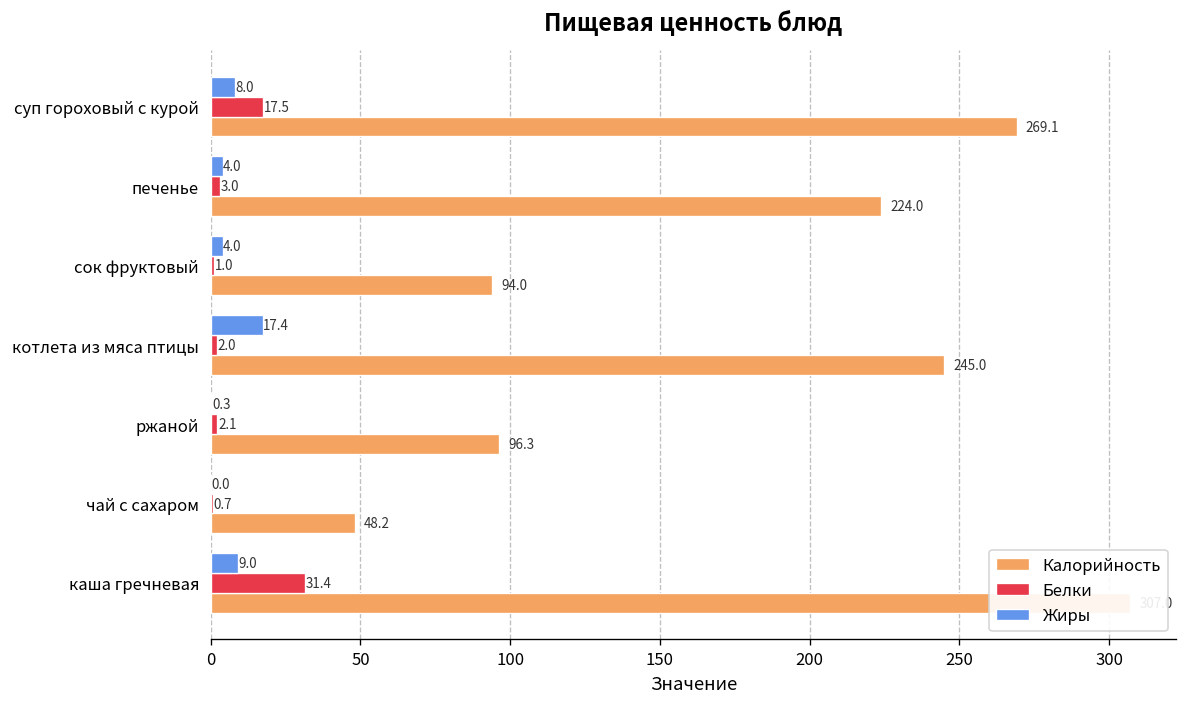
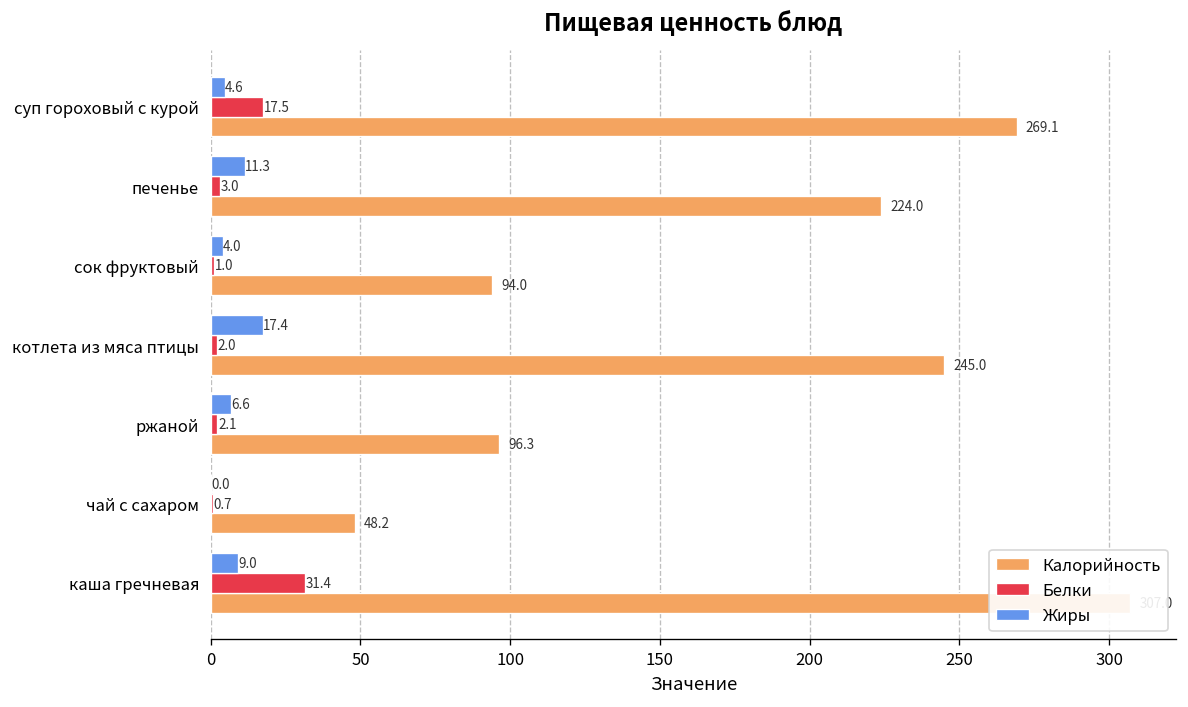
Жиры, суп гороховый с курой: 8.0 -> 4.6
Жиры, печенье: 4.0 -> 11.3
Жиры, ржаной: 0.3 -> 6.6
